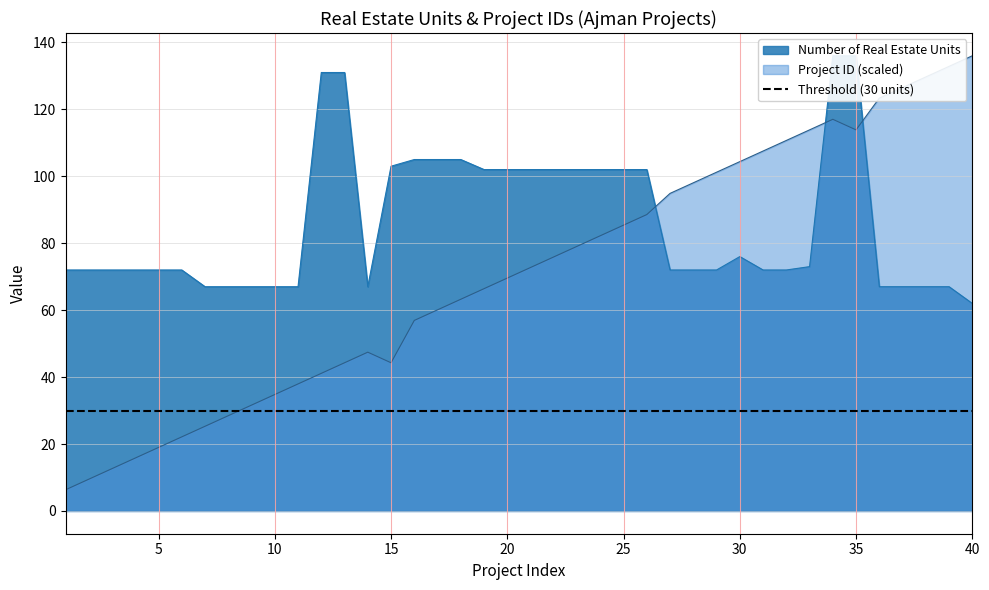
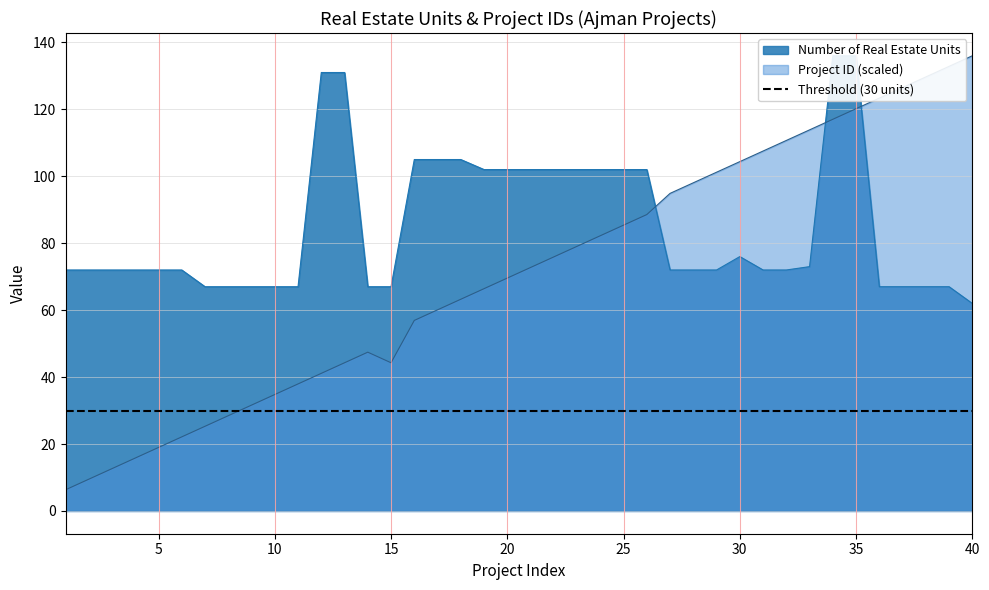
Number of Real Estate Units, 15: 103 -> 67
Project ID (scaled), 35: 114 -> 120
